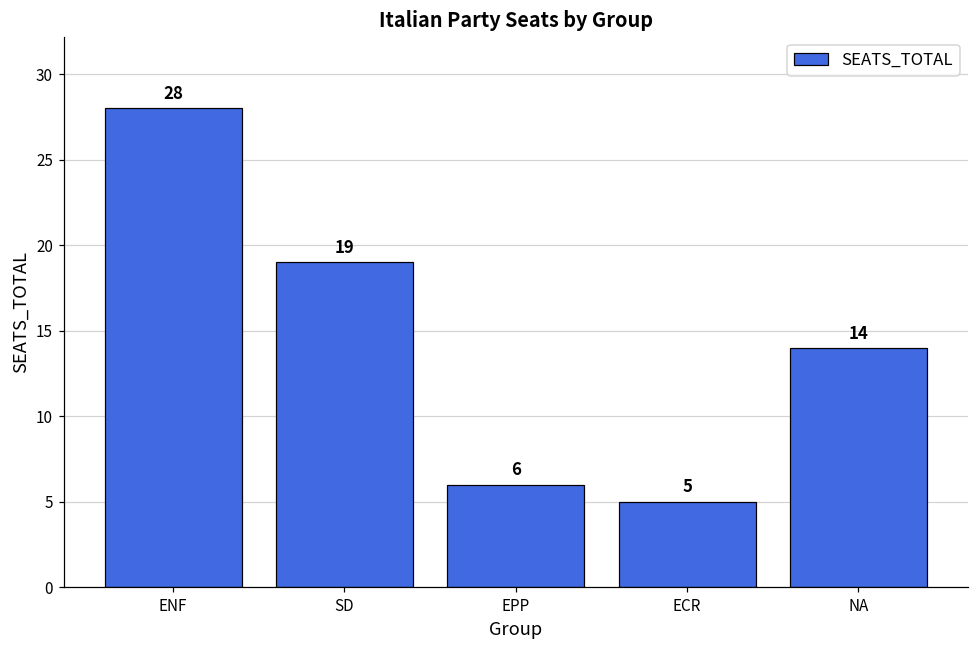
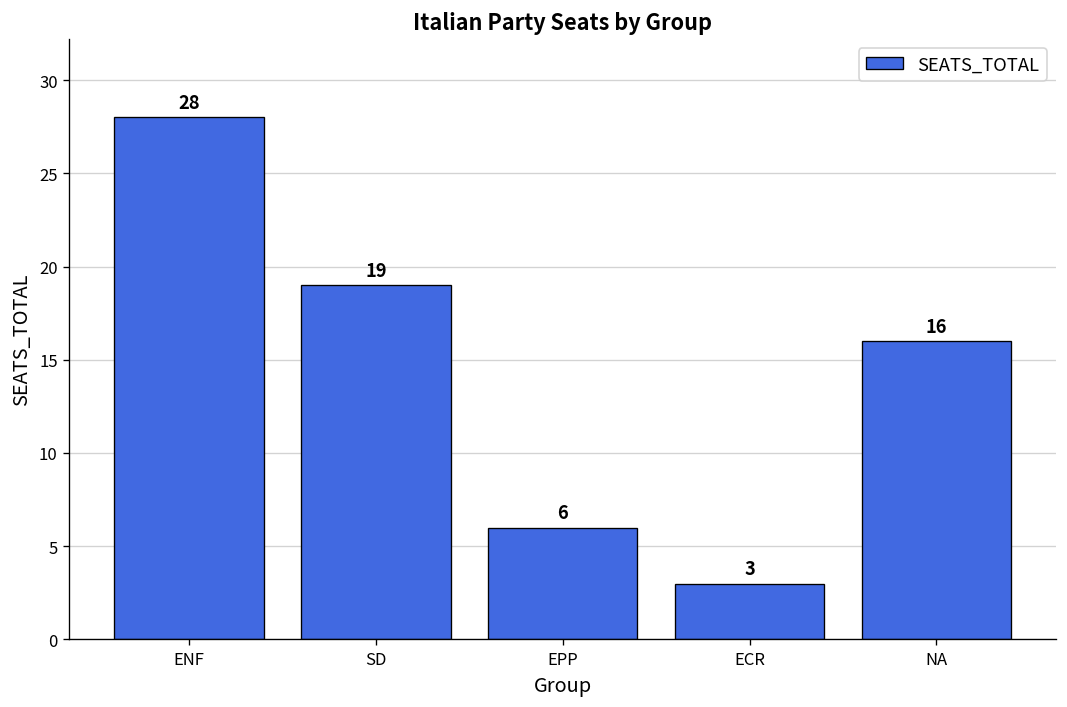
ECR: 5 -> 3
NA: 14 -> 16
